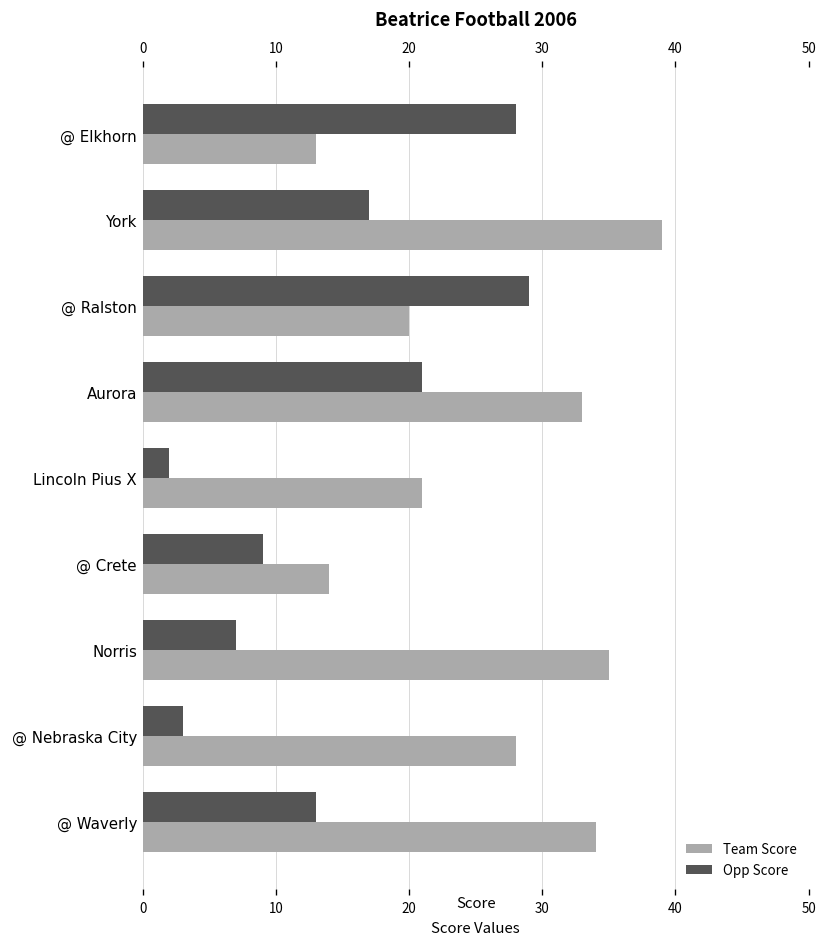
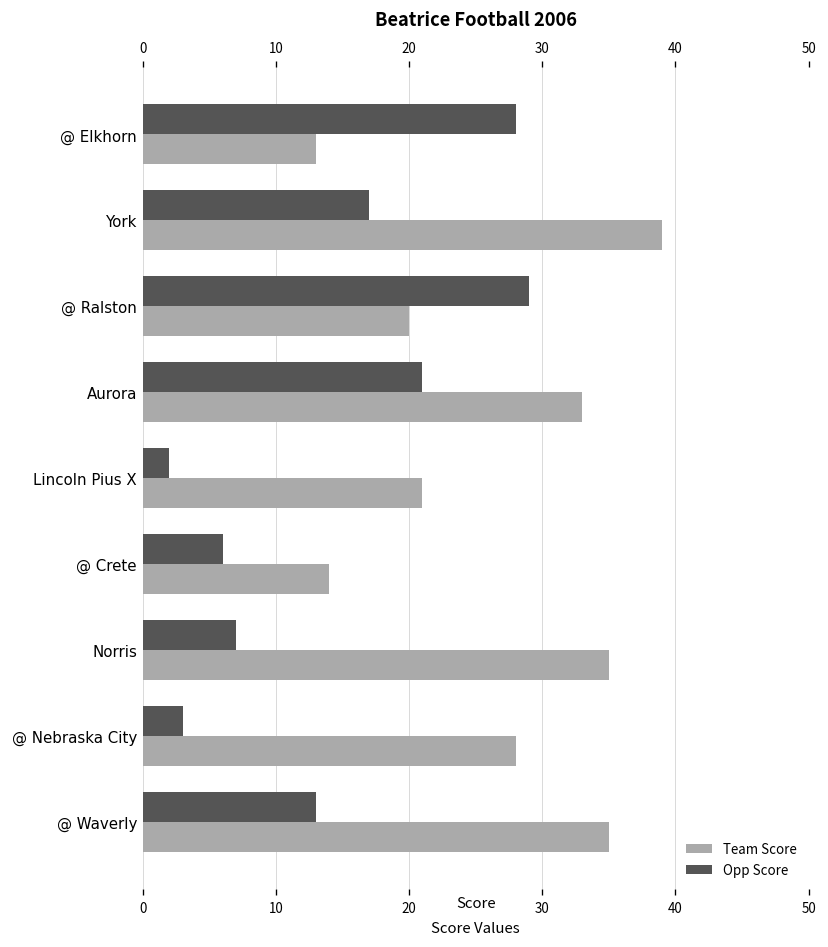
Opp Score, @ Crete: 9 -> 6
Team Score, @ Waverly: 34 -> 35
